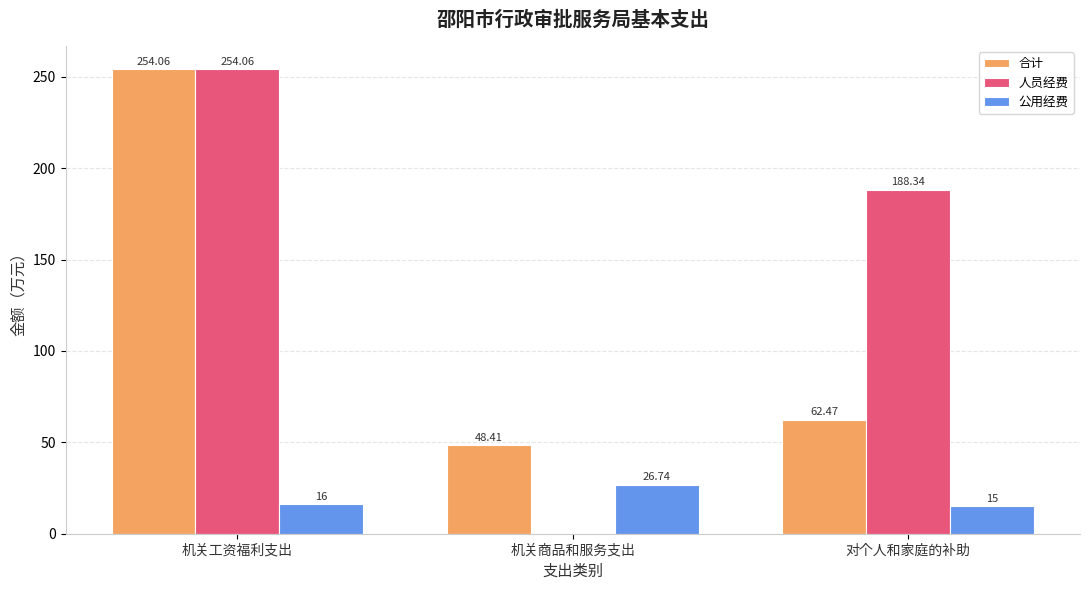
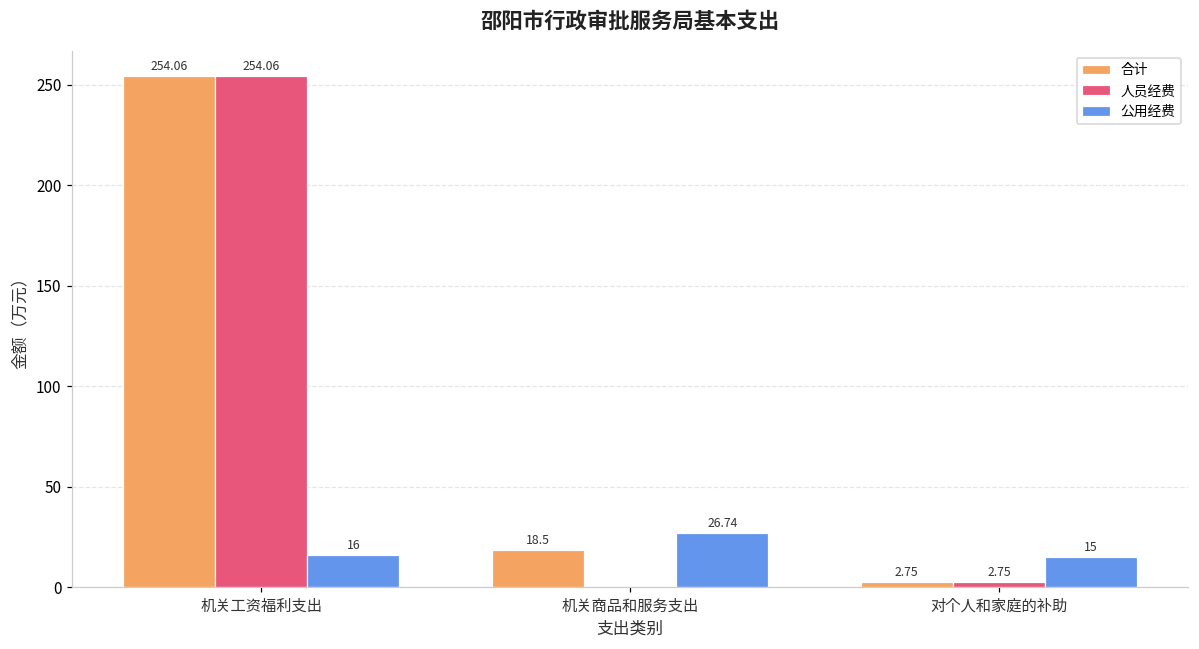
合计, 机关商品和服务支出: 48.41 -> 18.5
合计, 对个人和家庭的补助: 62.47 -> 2.75
人员经费, 对个人和家庭的补助: 188.34 -> 2.75
